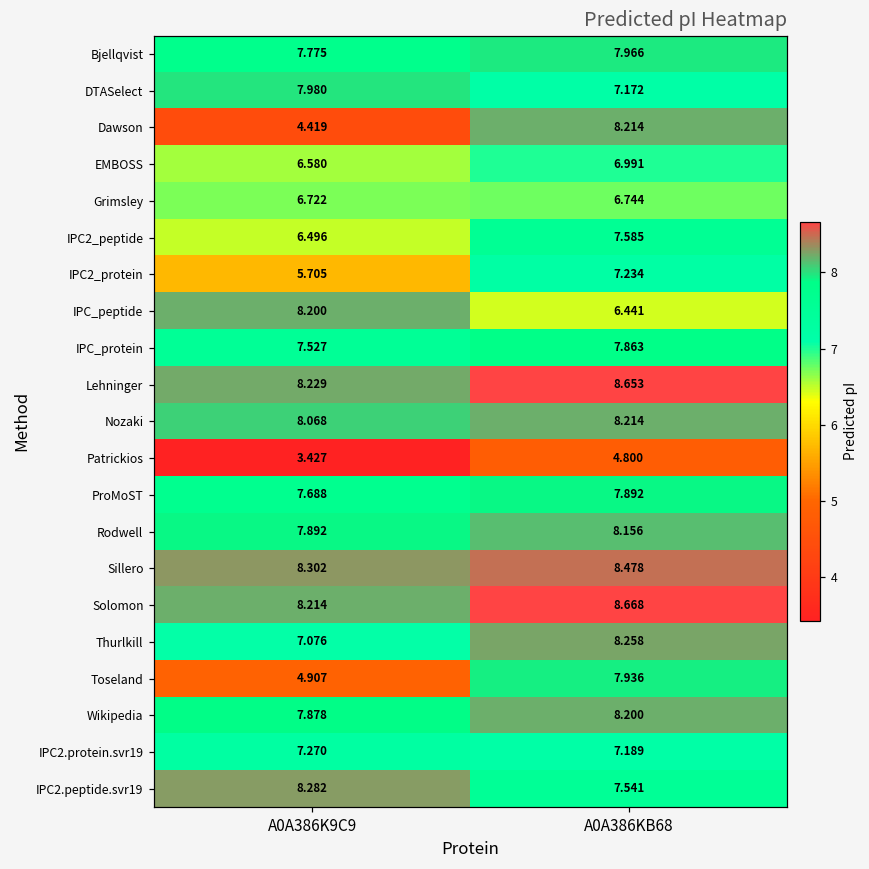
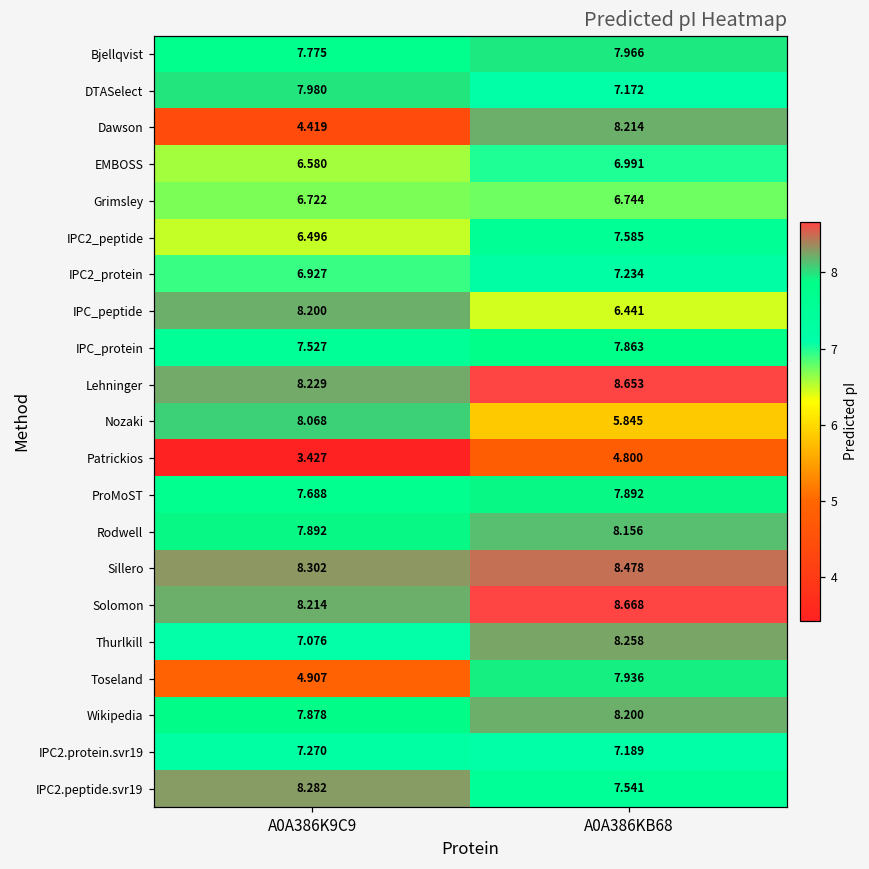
IPC2_protein, A0A386K9C9: 5.705 -> 6.927
Nozaki, A0A386KB68: 8.214 -> 5.845
